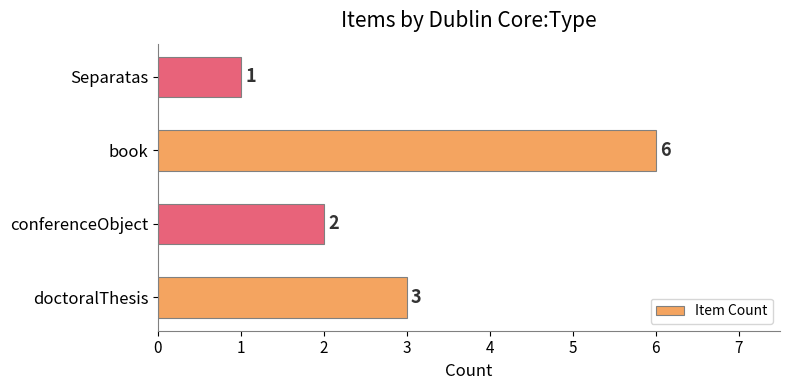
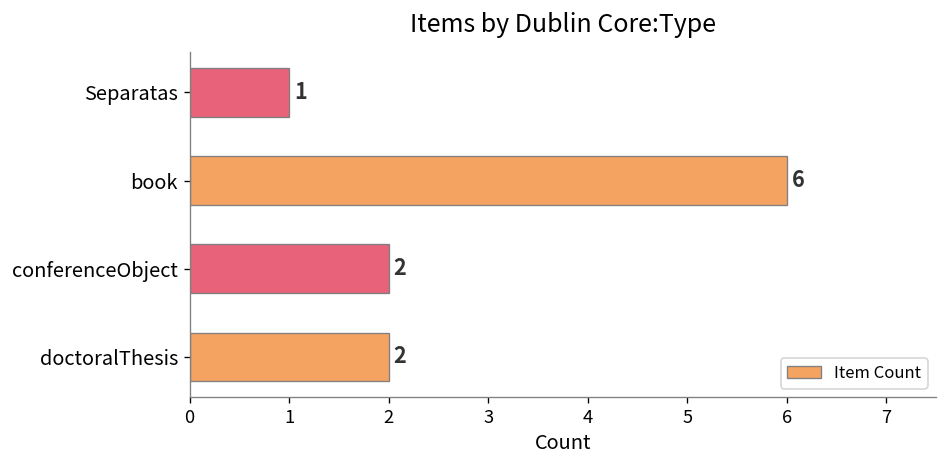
doctoralThesis: 3 -> 2
